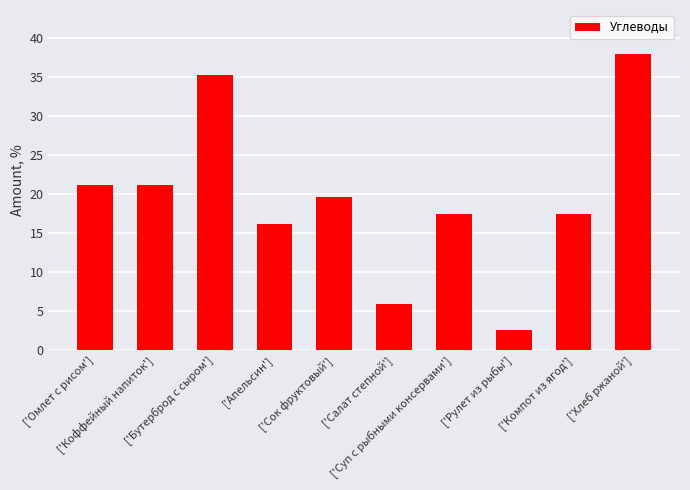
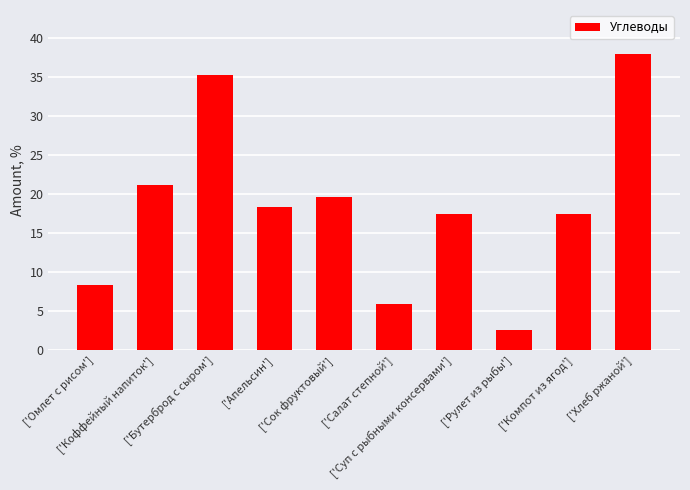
['Омлет с рисом']: 21 -> 8
['Апельсин']: 16 -> 18
